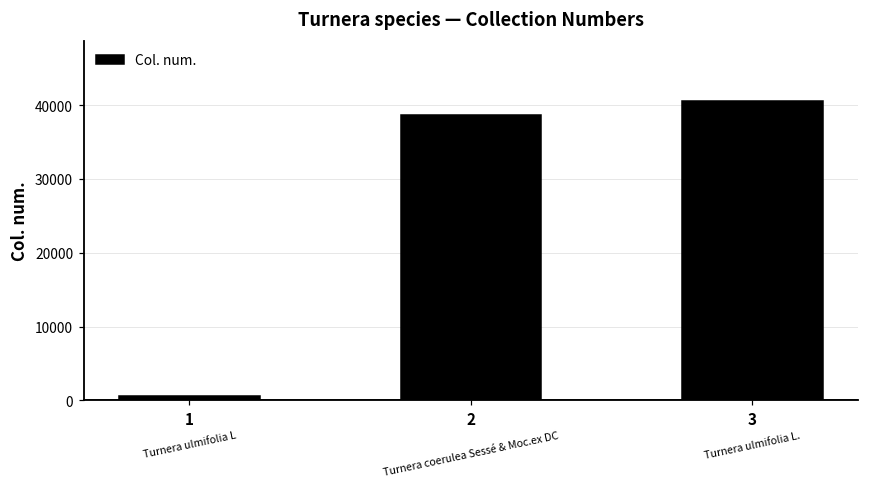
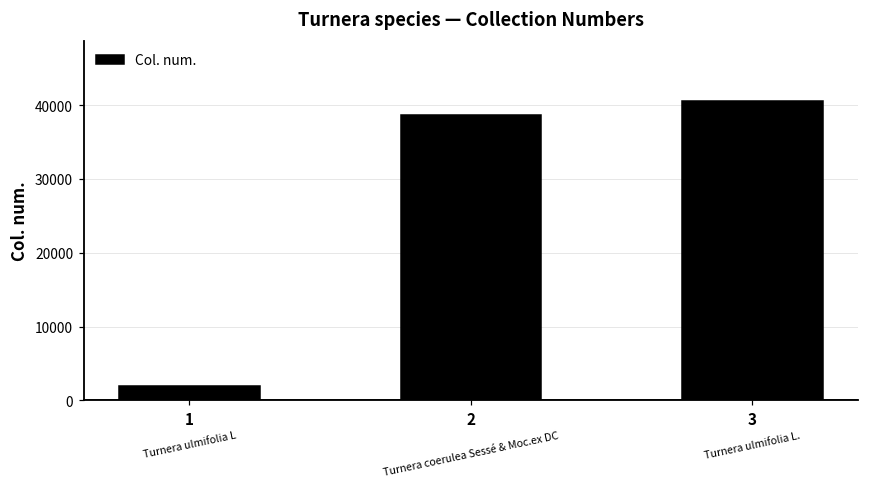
1: 1000 -> 2000
